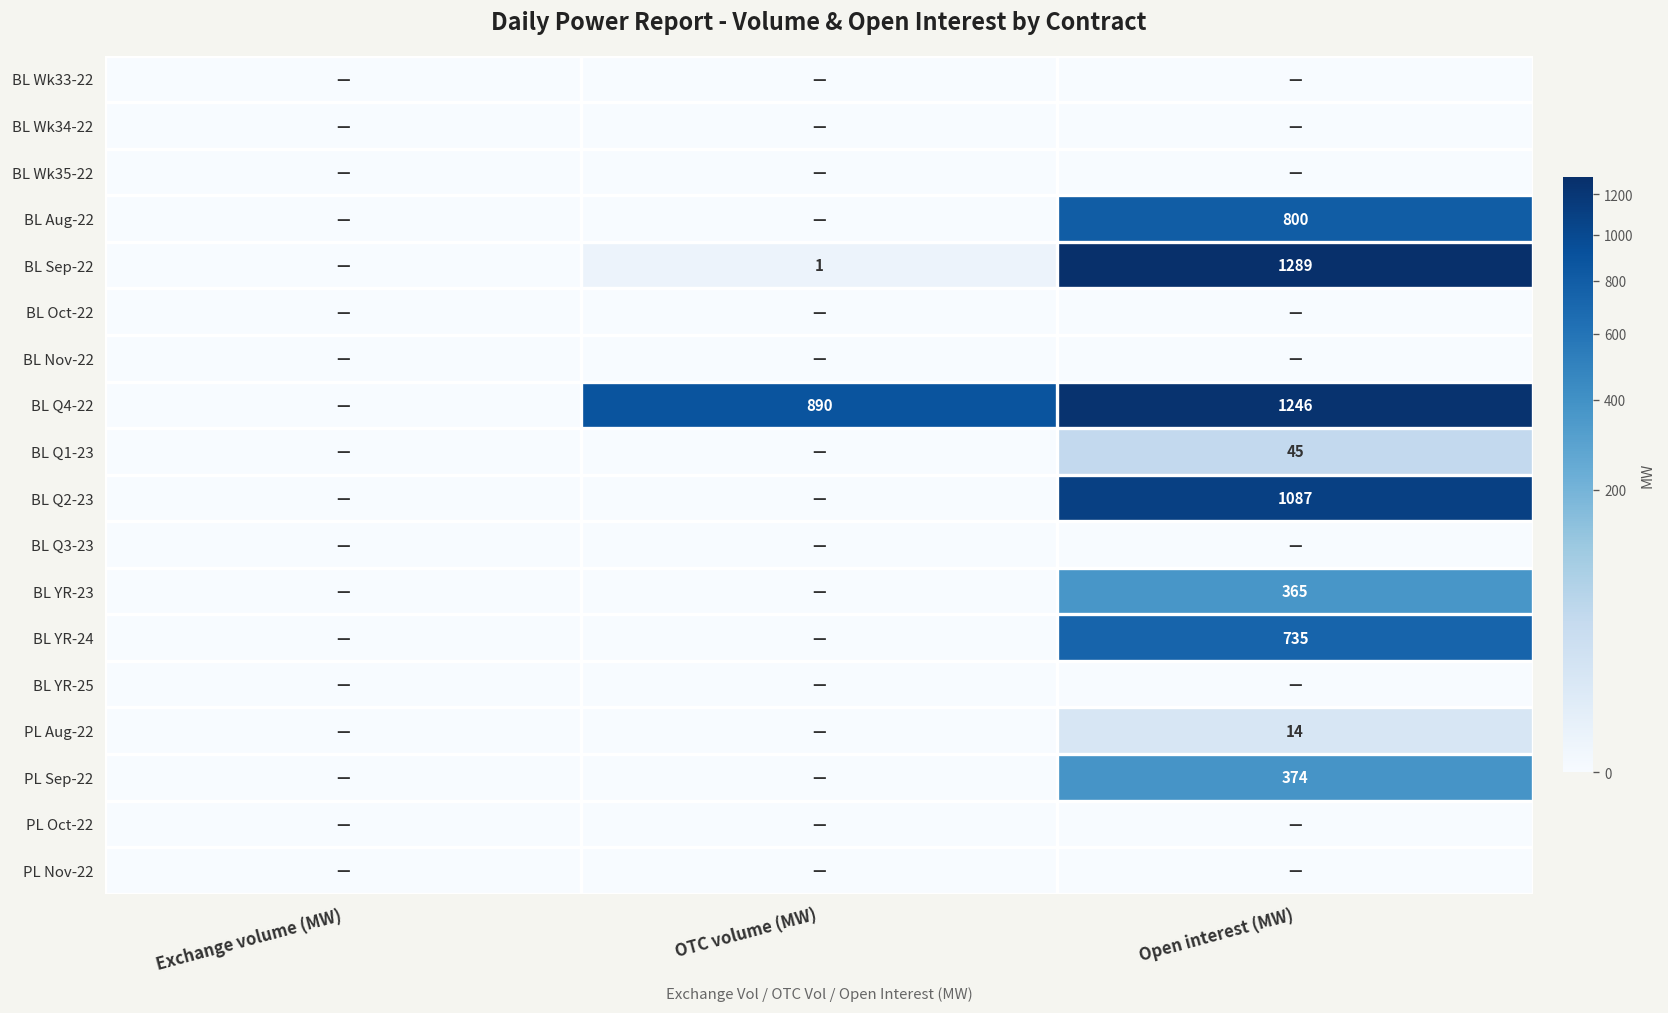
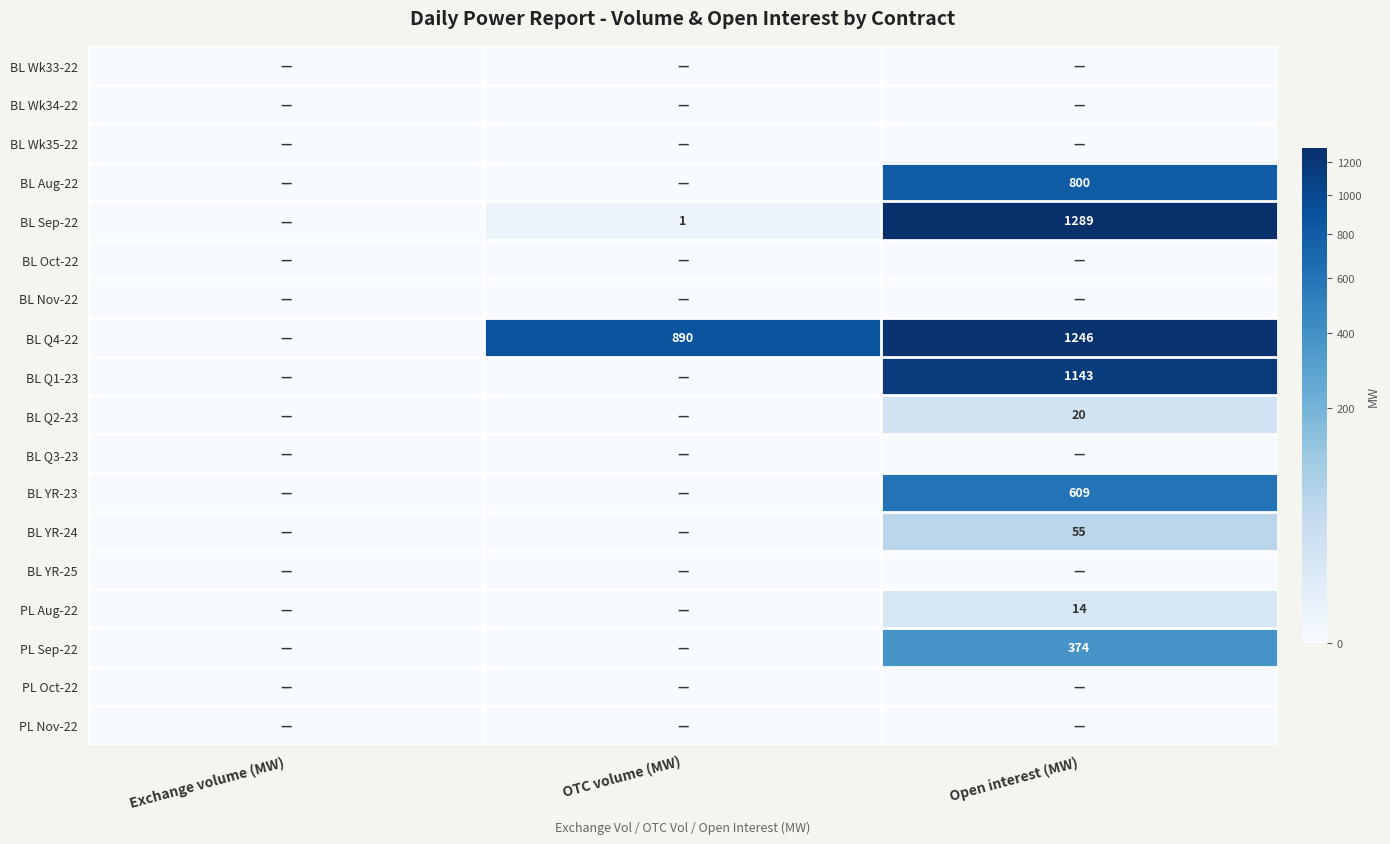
BL Q1-23, Open interest (MW): 45 -> 1143
BL Q2-23, Open interest (MW): 1087 -> 20
BL YR-23, Open interest (MW): 365 -> 609
BL YR-24, Open interest (MW): 735 -> 55
